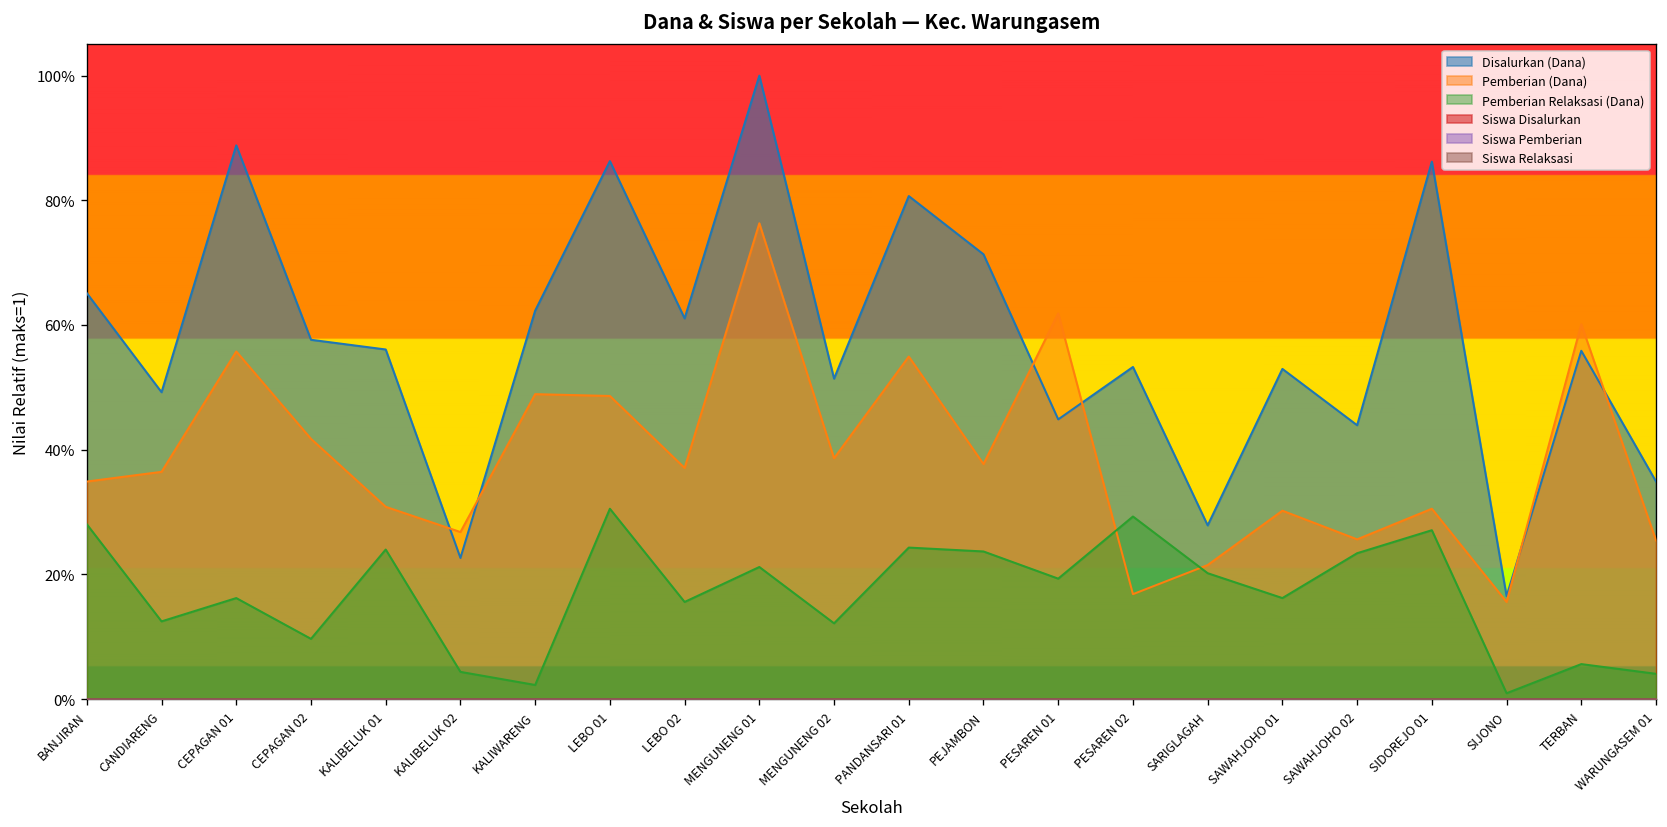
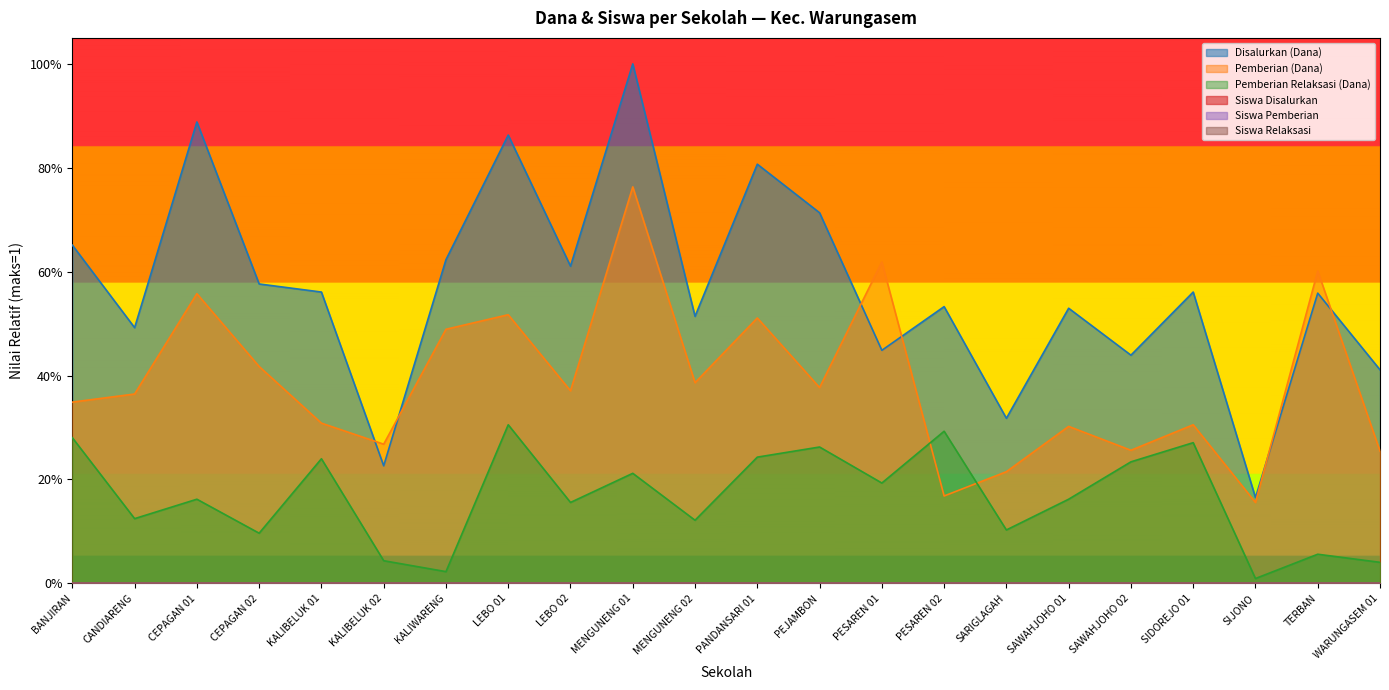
Pemberian (Dana), LEBO 01: 49% -> 52%
Pemberian (Dana), PANDANSARI 01: 55% -> 51%
Pemberian Relaksasi (Dana), PEJAMBON: 24% -> 26%
Disalurkan (Dana), SARIGLAGAH: 28% -> 32%
Pemberian Relaksasi (Dana), SARIGLAGAH: 20% -> 10%
Disalurkan (Dana), SIDOREJO 01: 86% -> 56%
Disalurkan (Dana), WARUNGASEM 01: 35% -> 41%
